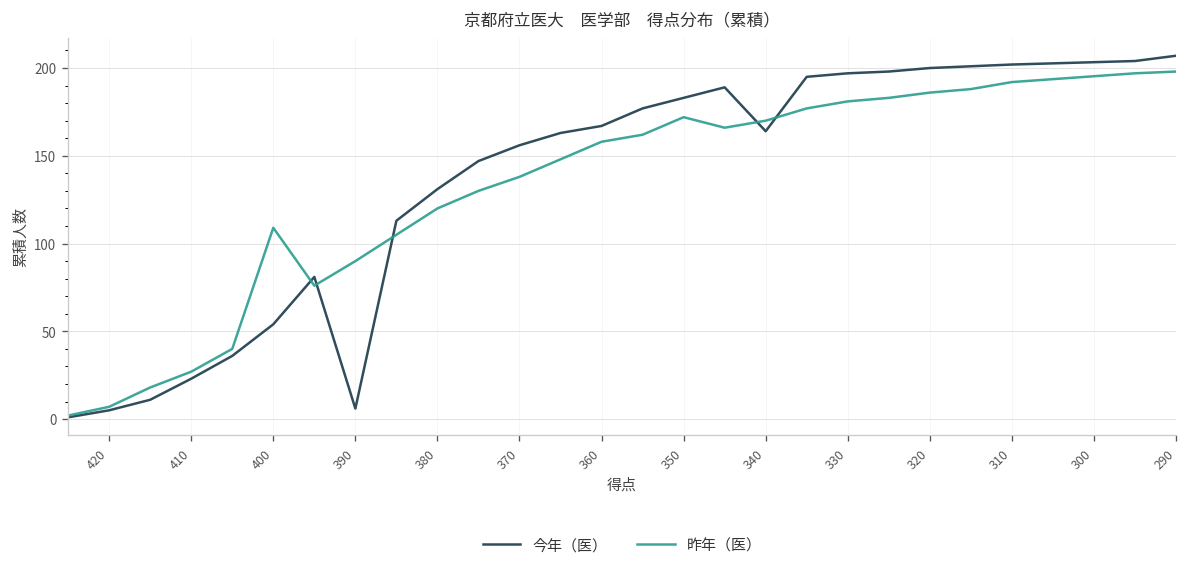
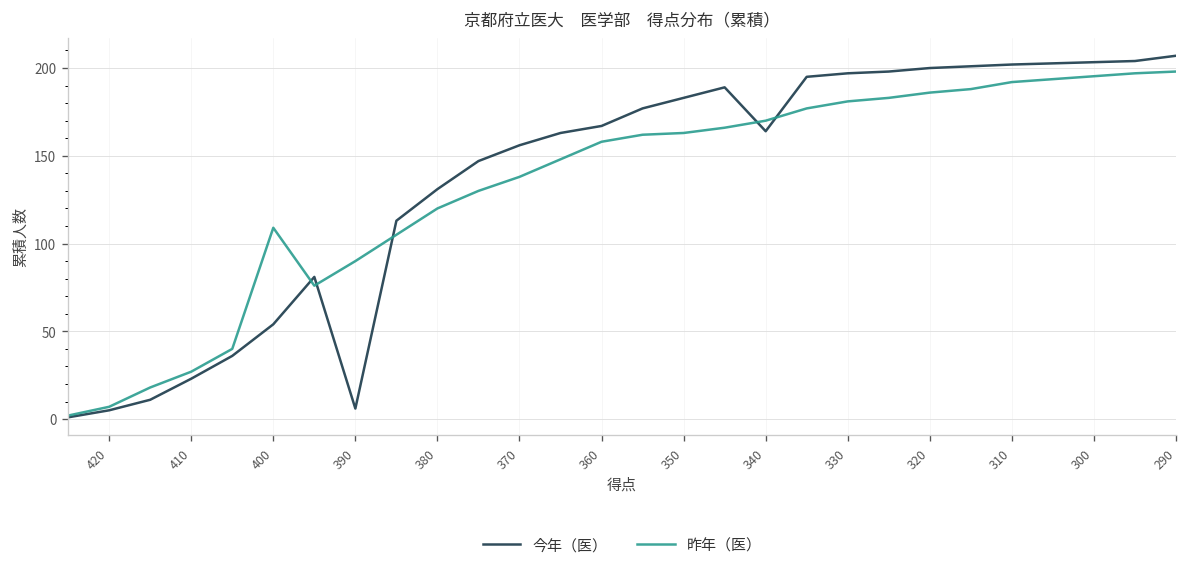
昨年（医）, 350: 172 -> 163
